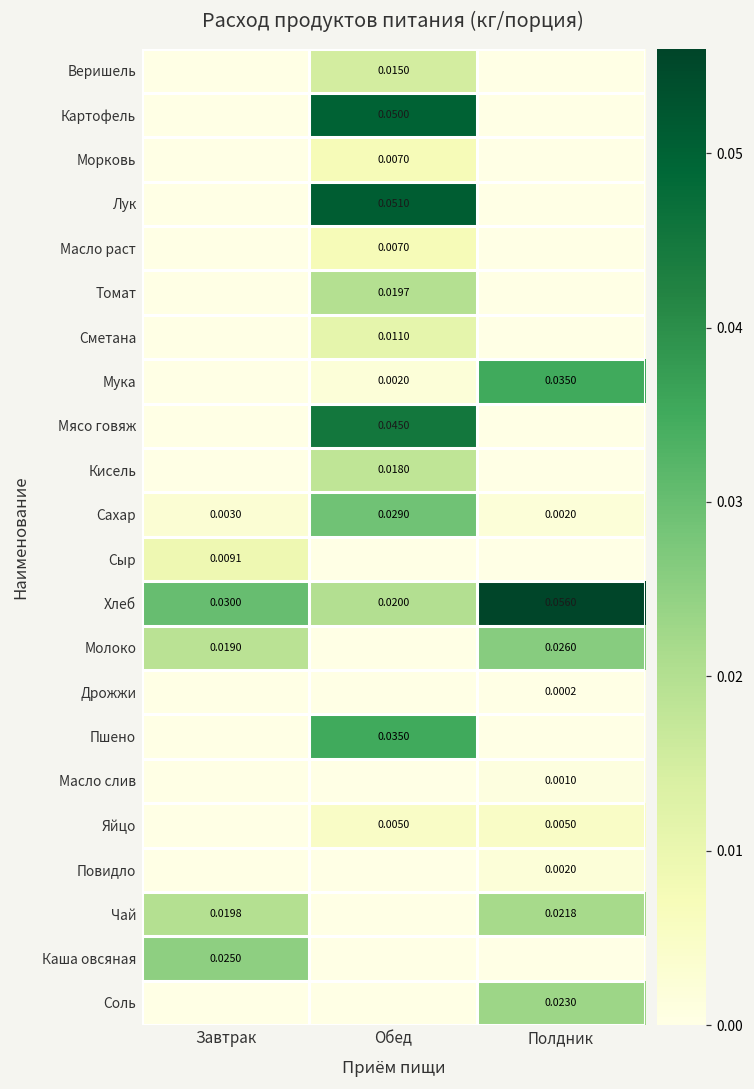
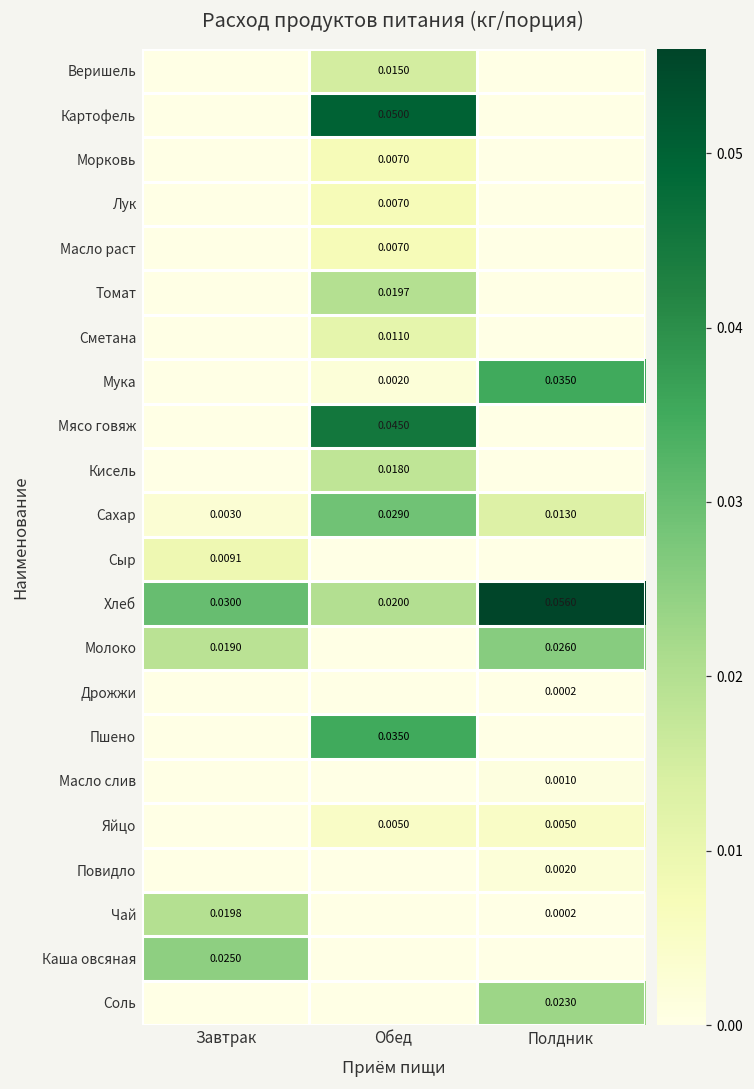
Лук, Обед: 0.0510 -> 0.0070
Сахар, Полдник: 0.0020 -> 0.0130
Чай, Полдник: 0.0218 -> 0.0002
